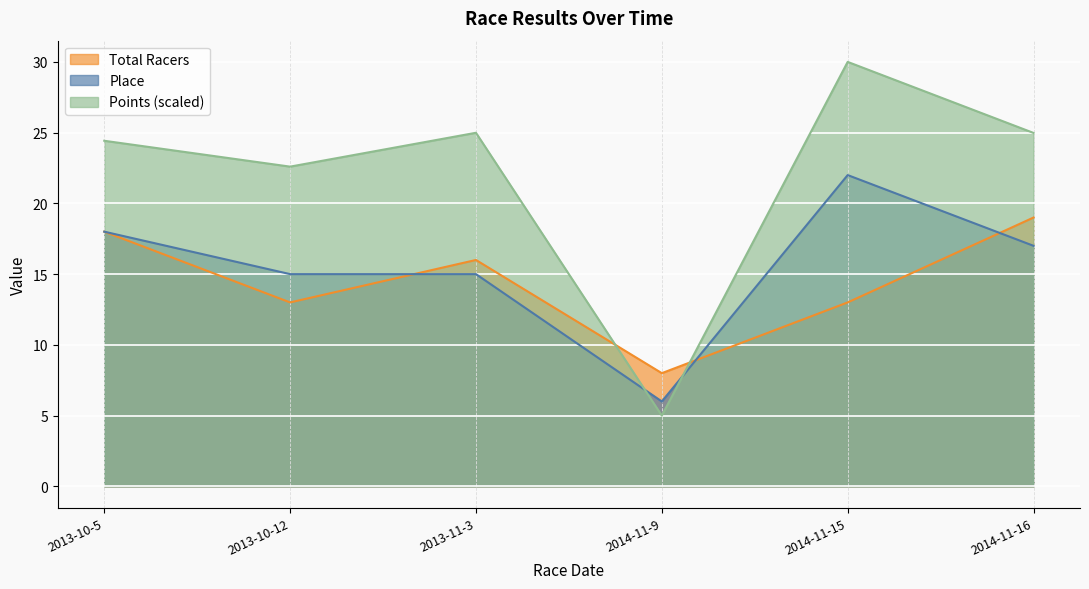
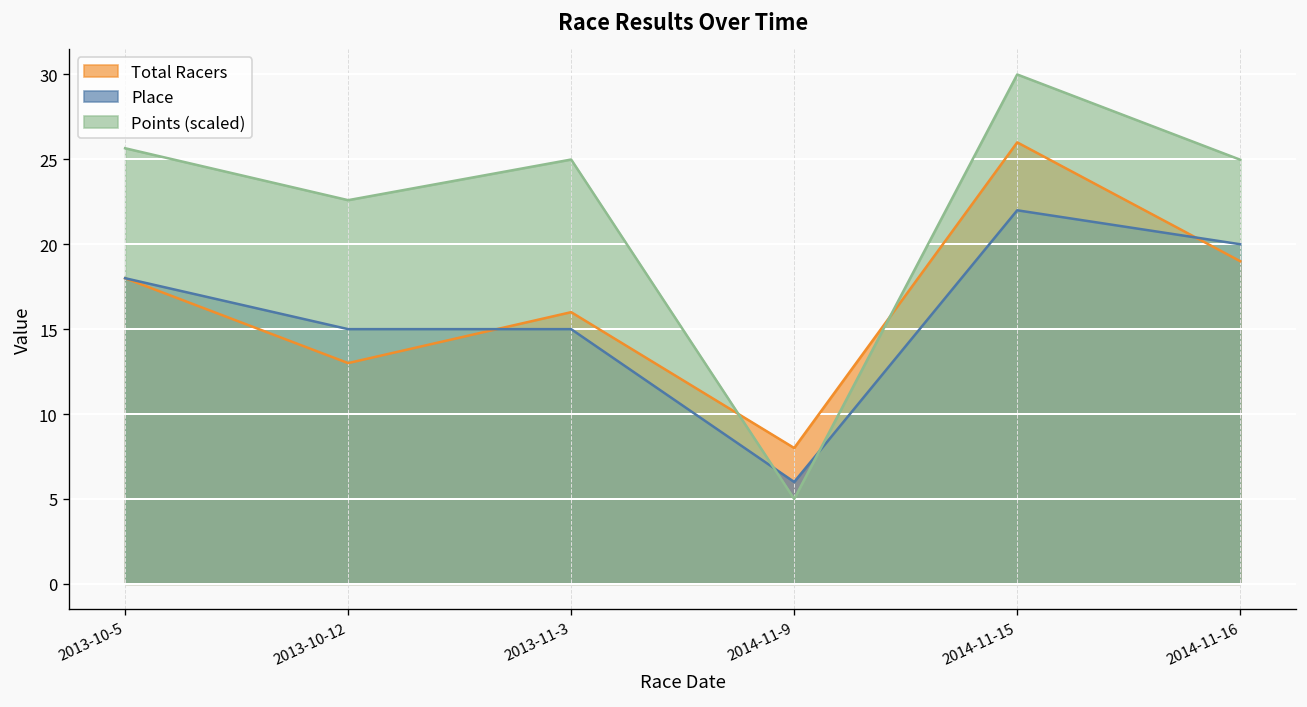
Points (scaled), 2013-10-5: 24.4 -> 25.7
Total Racers, 2014-11-15: 13 -> 26
Place, 2014-11-16: 17 -> 20
